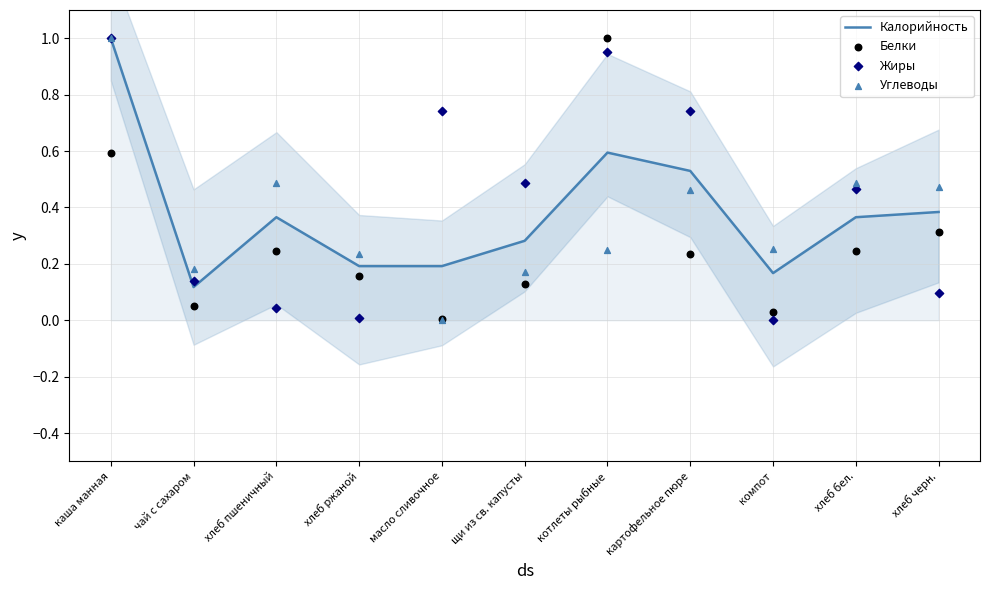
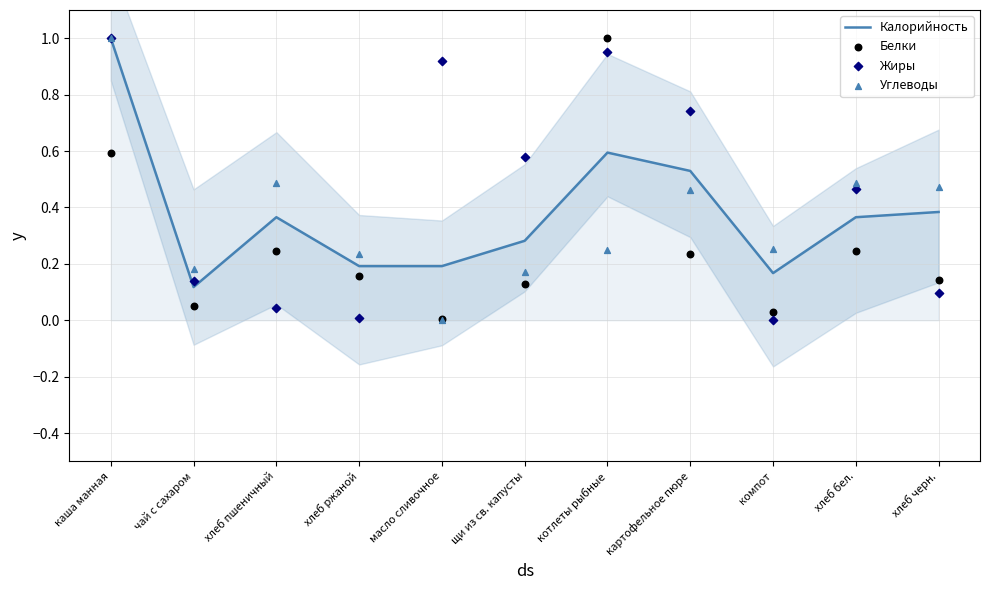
Жиры, масло сливочное: 0.74 -> 0.92
Жиры, щи из св. капусты: 0.49 -> 0.58
Белки, хлеб черн.: 0.31 -> 0.14
